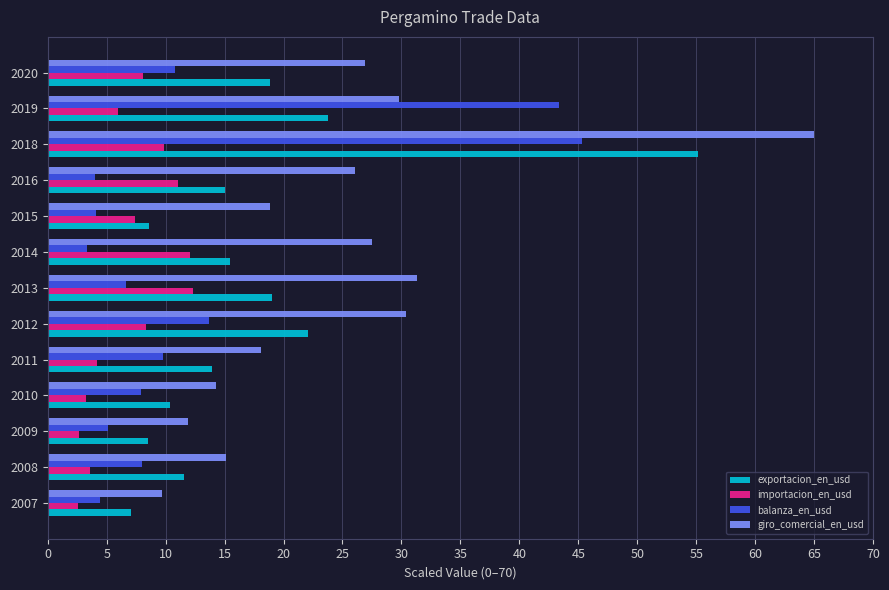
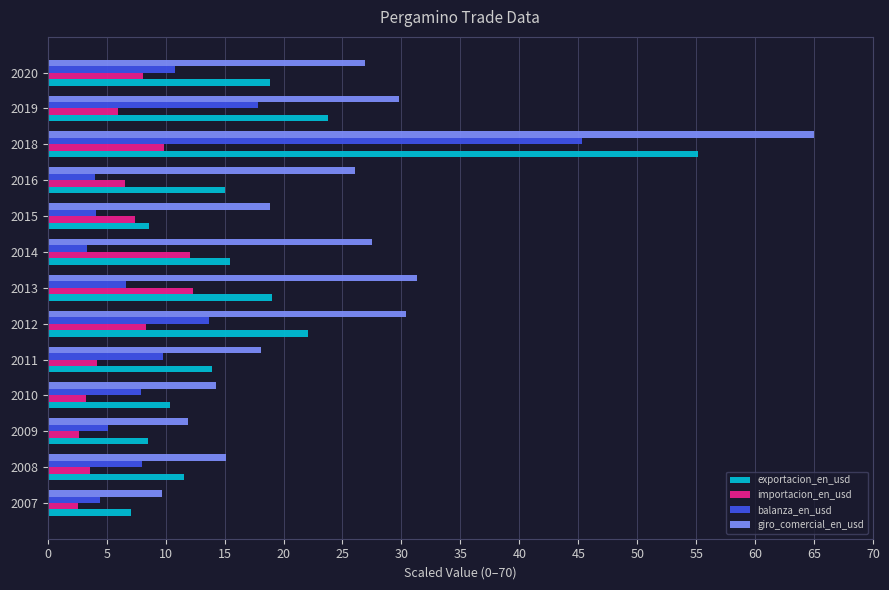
balanza_en_usd, 2019: 43.4 -> 17.8
importacion_en_usd, 2016: 11.0 -> 6.6
